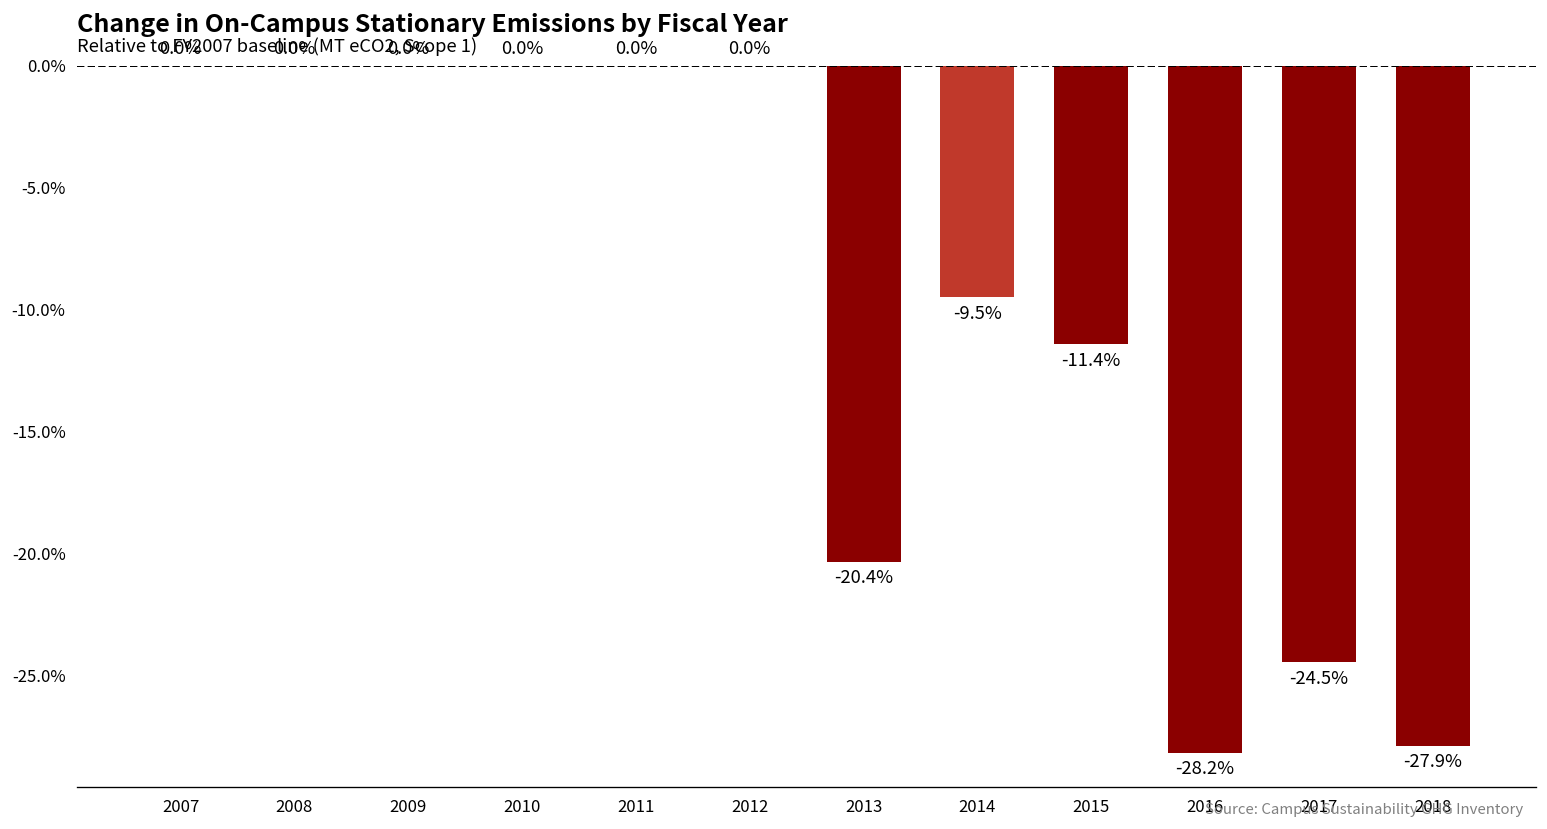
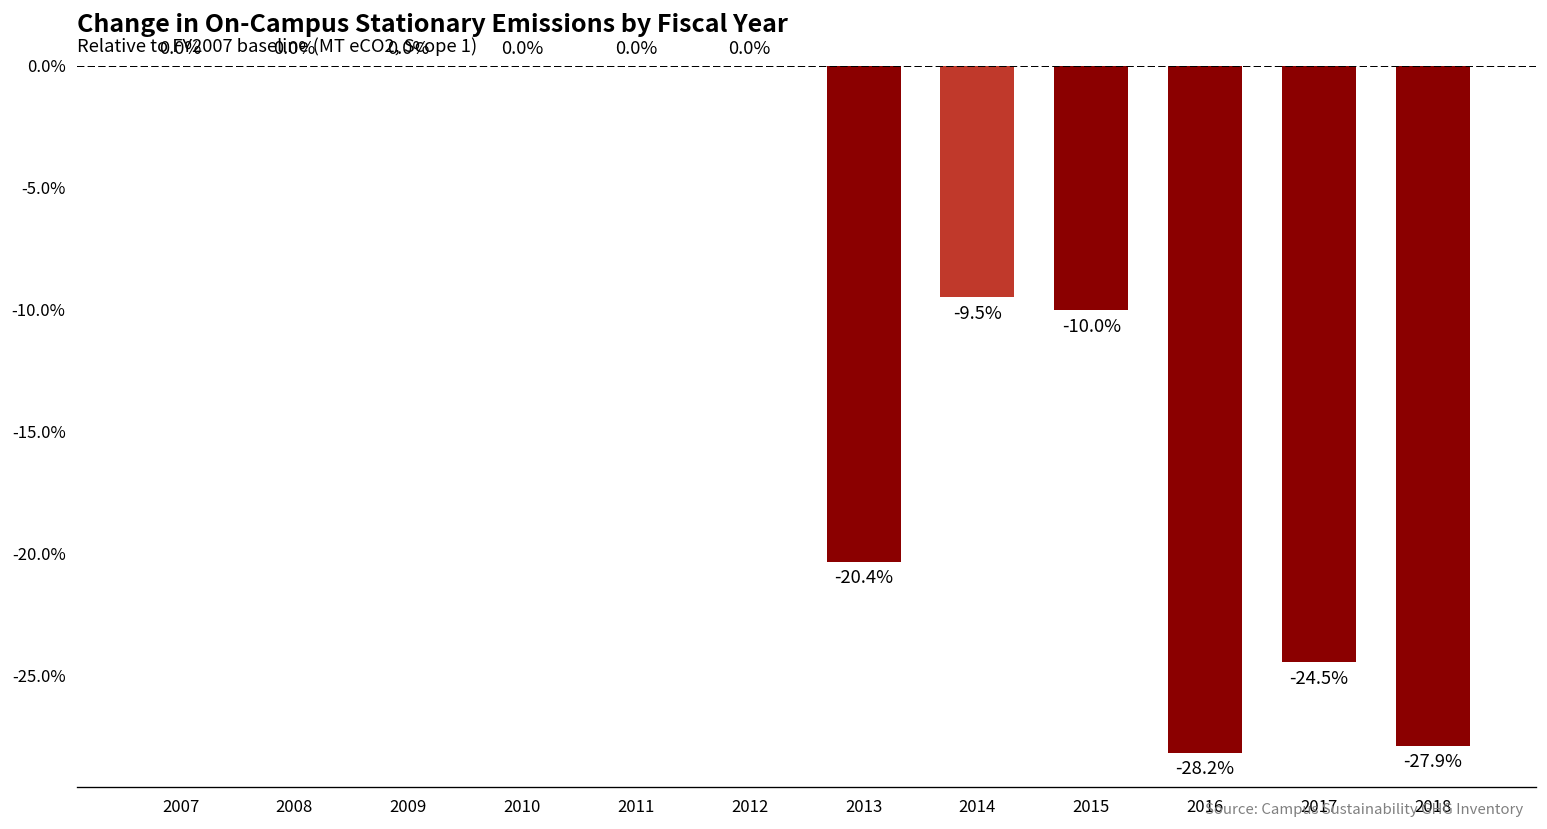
2015: -11.4% -> -10.0%
